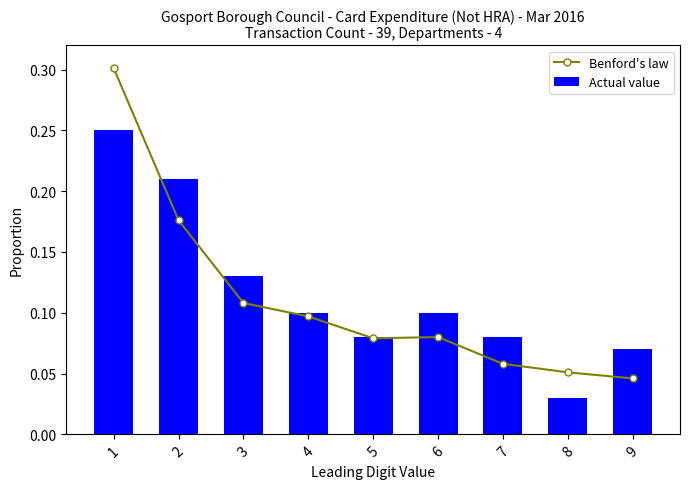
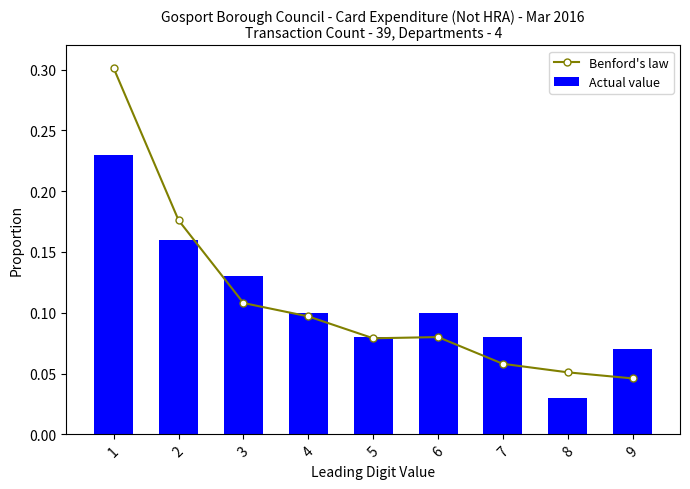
Actual value, 1: 0.25 -> 0.23
Actual value, 2: 0.21 -> 0.16
